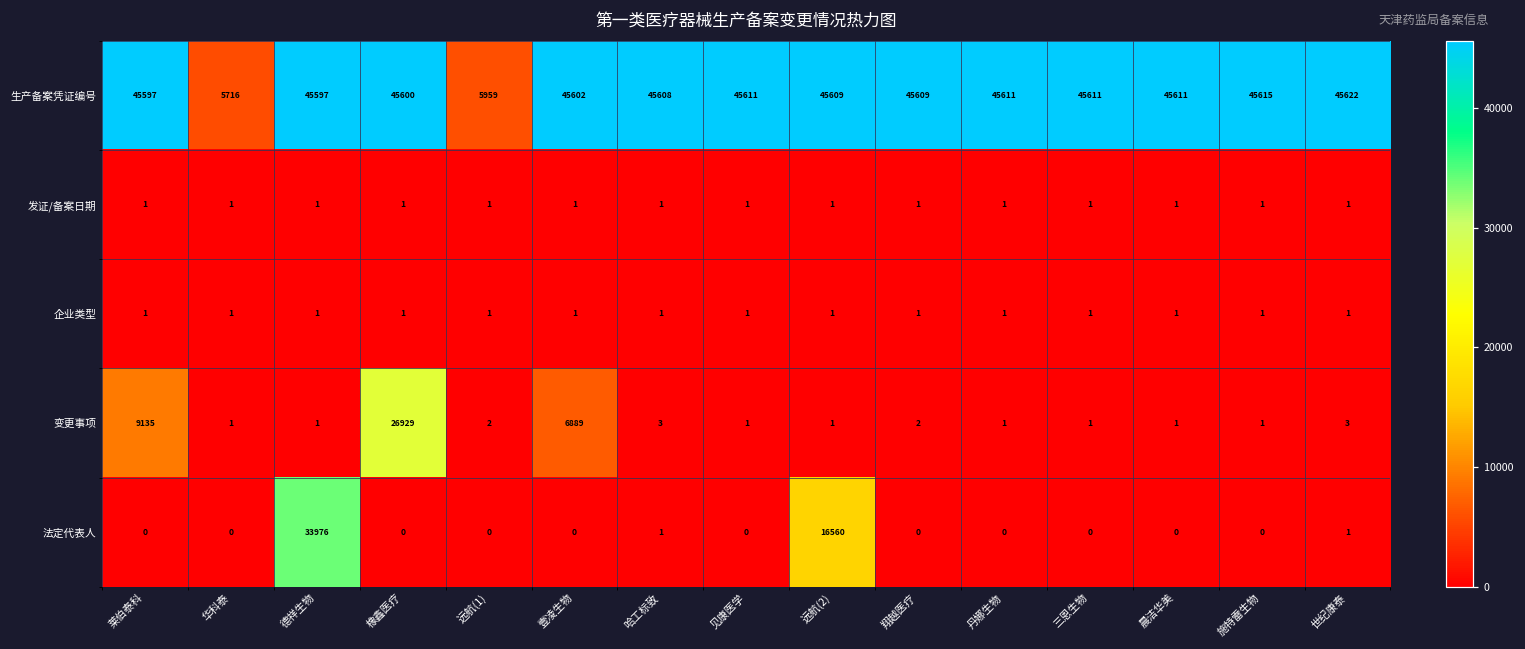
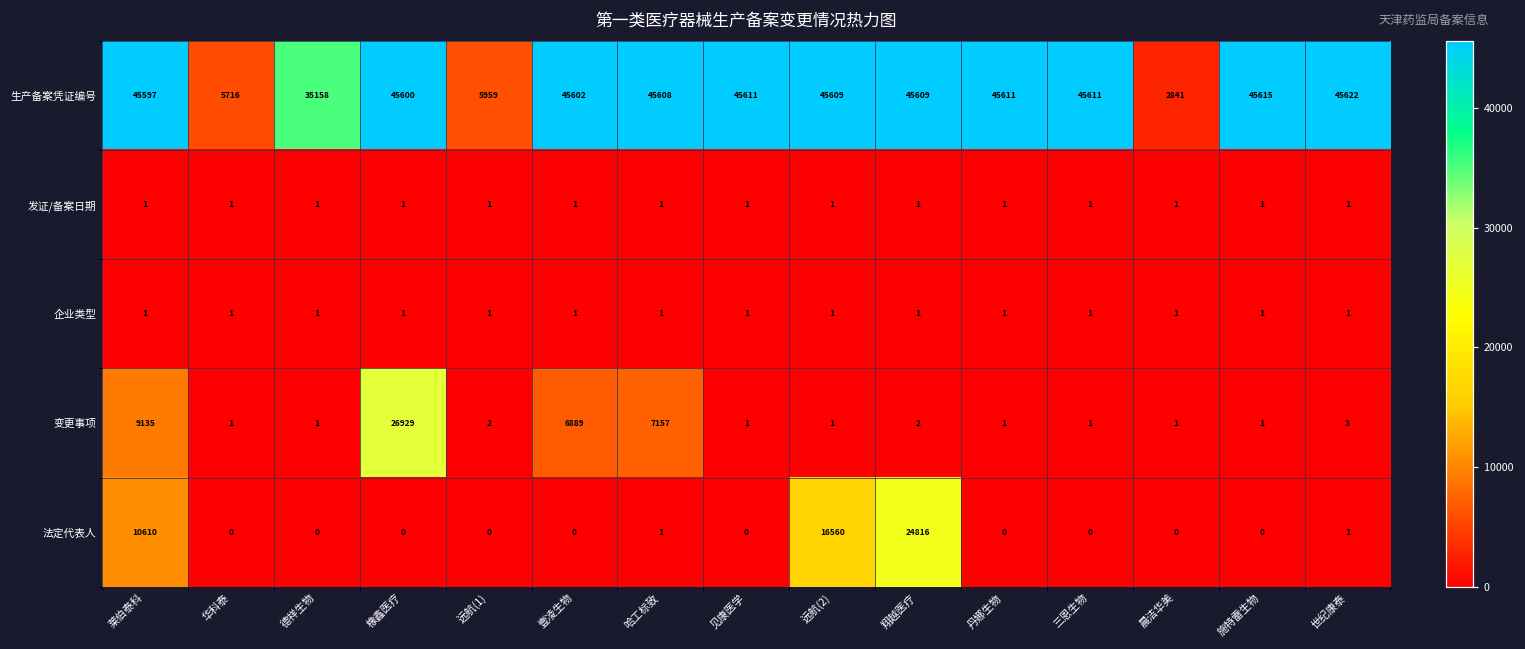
生产备案凭证编号, 德祥生物: 45597 -> 35158
生产备案凭证编号, 晨洁华美: 45611 -> 2841
变更事项, 哈工标致: 3 -> 7157
法定代表人, 莱伯泰科: 0 -> 10610
法定代表人, 德祥生物: 33976 -> 0
法定代表人, 翔越医疗: 0 -> 24816
